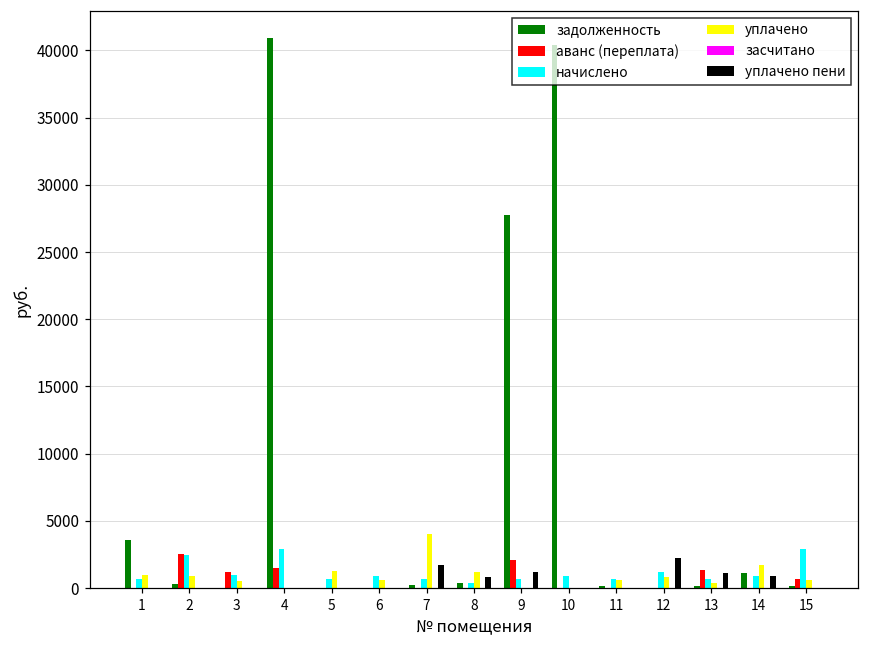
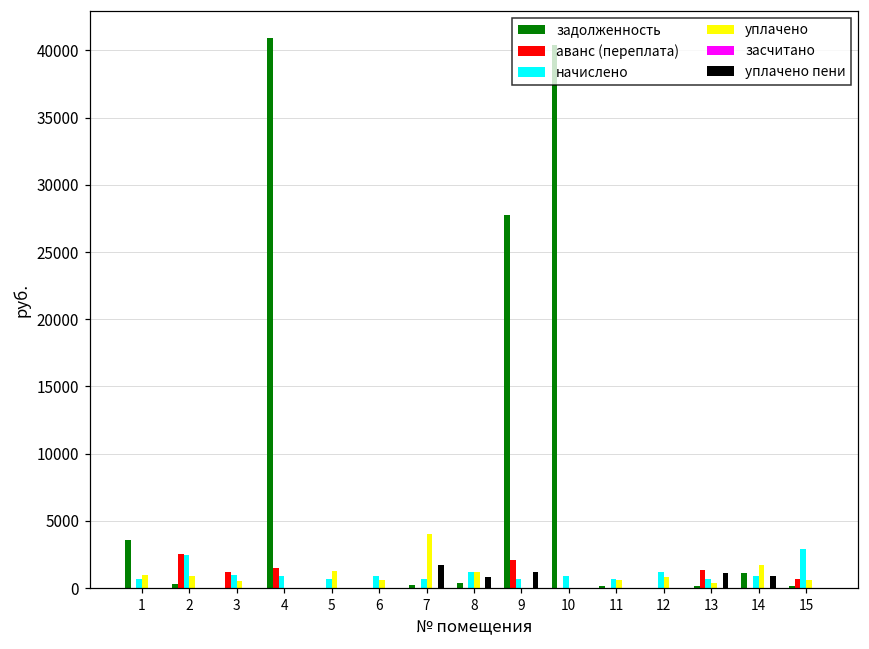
начислено, 4: 2900 -> 900
начислено, 8: 400 -> 1200
уплачено пени, 12: 2300 -> 0
